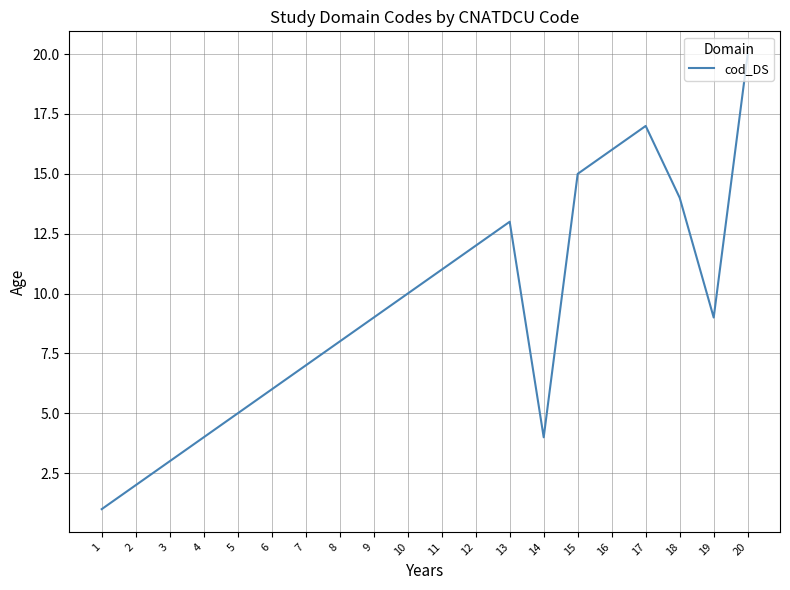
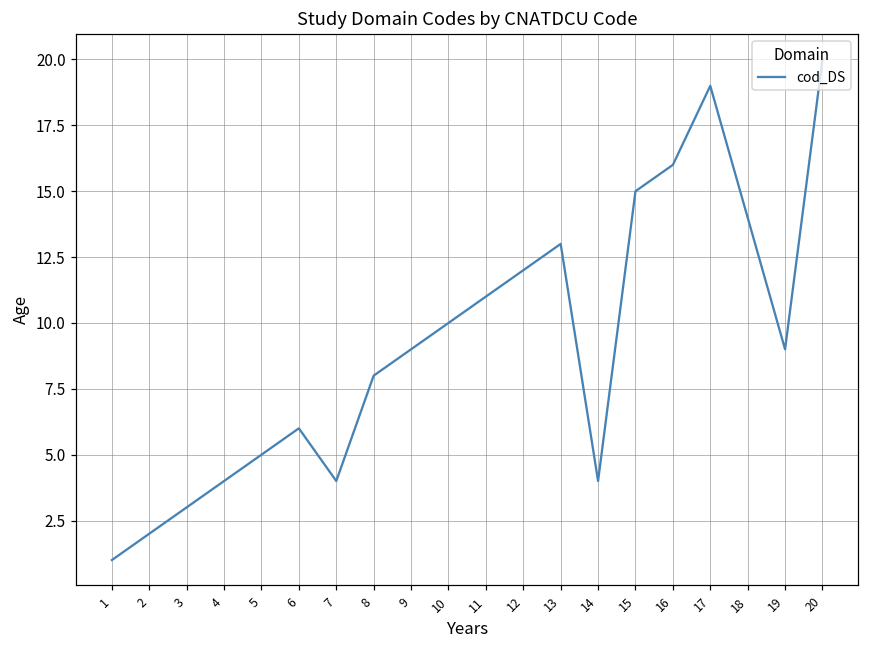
7: 7 -> 4
17: 17 -> 19
